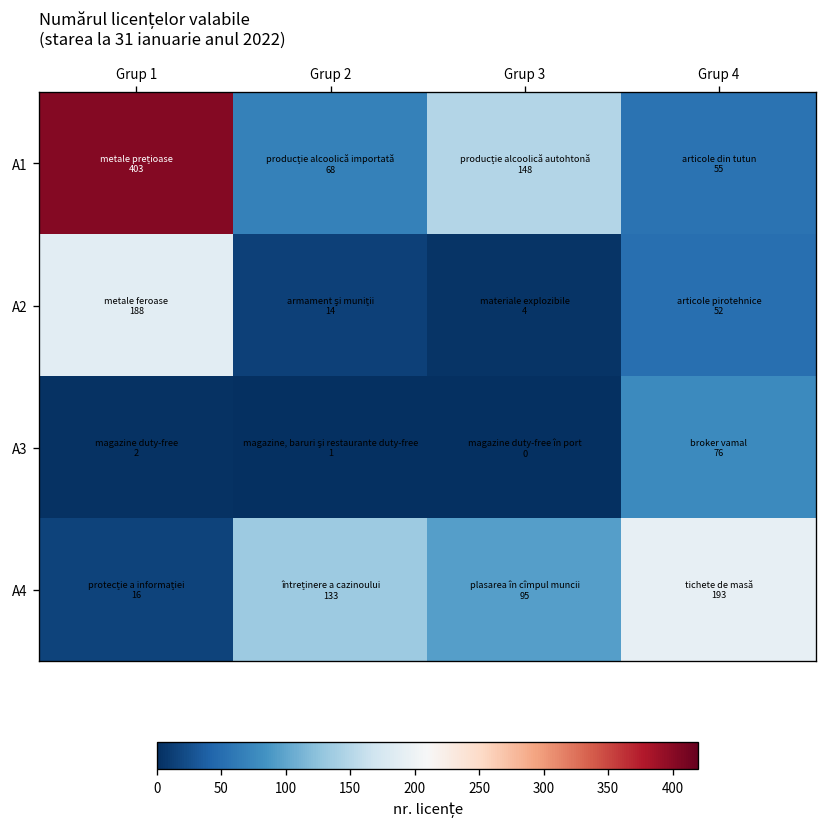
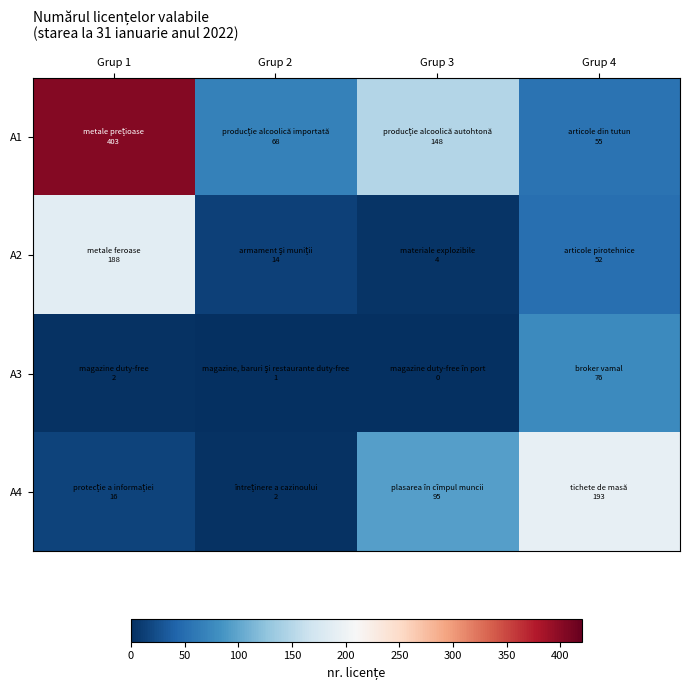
A4, Grup 2: 133 -> 2
